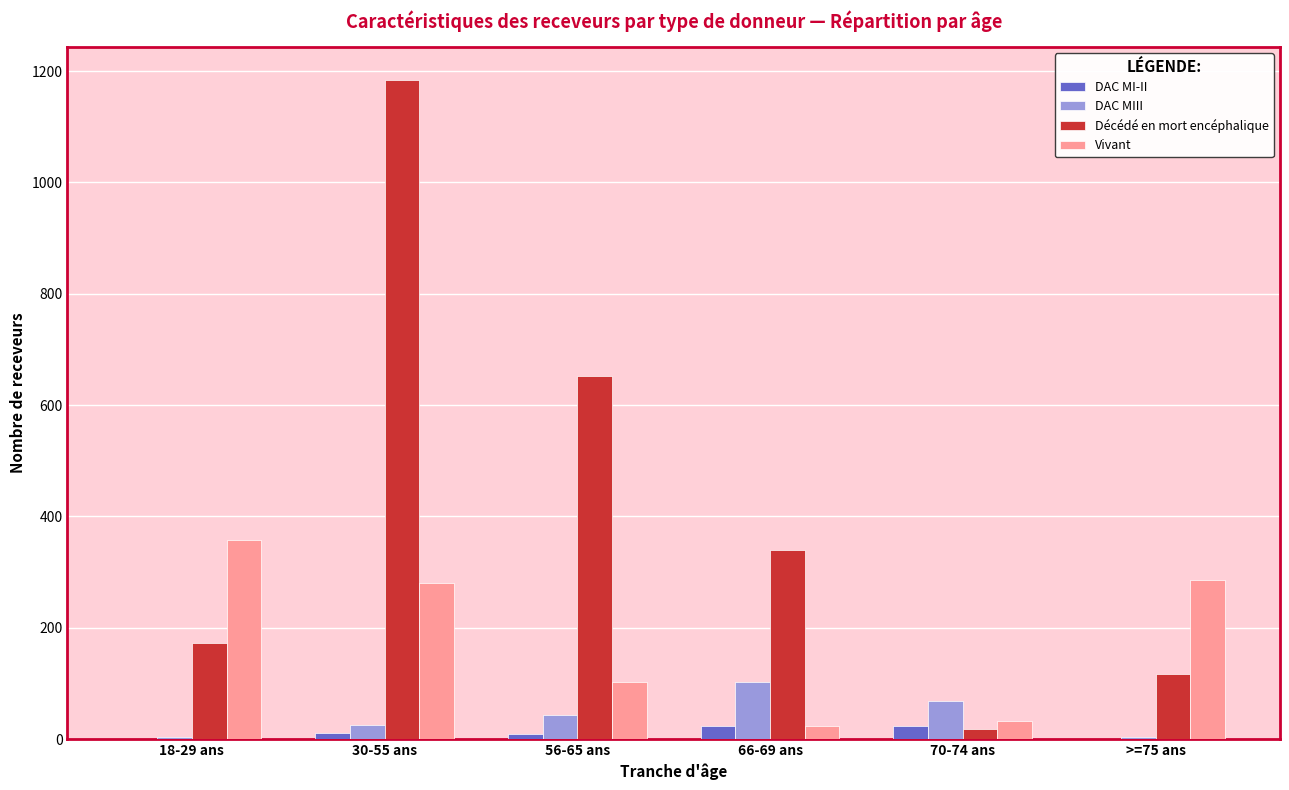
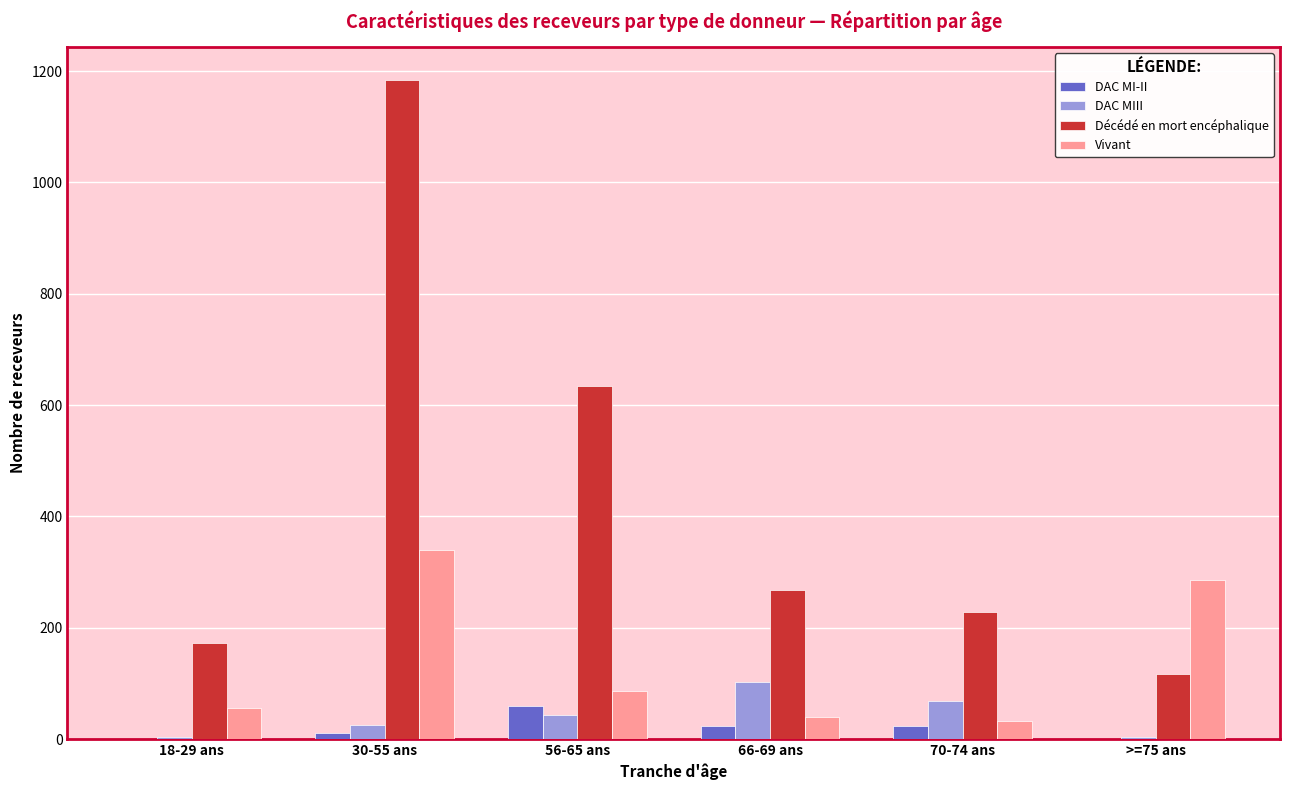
Vivant, 18-29 ans: 360 -> 60
Vivant, 30-55 ans: 280 -> 340
DAC MI-II, 56-65 ans: 10 -> 60
Décédé en mort encéphalique, 56-65 ans: 650 -> 630
Vivant, 56-65 ans: 100 -> 90
Décédé en mort encéphalique, 66-69 ans: 340 -> 270
Vivant, 66-69 ans: 20 -> 40
Décédé en mort encéphalique, 70-74 ans: 20 -> 230
